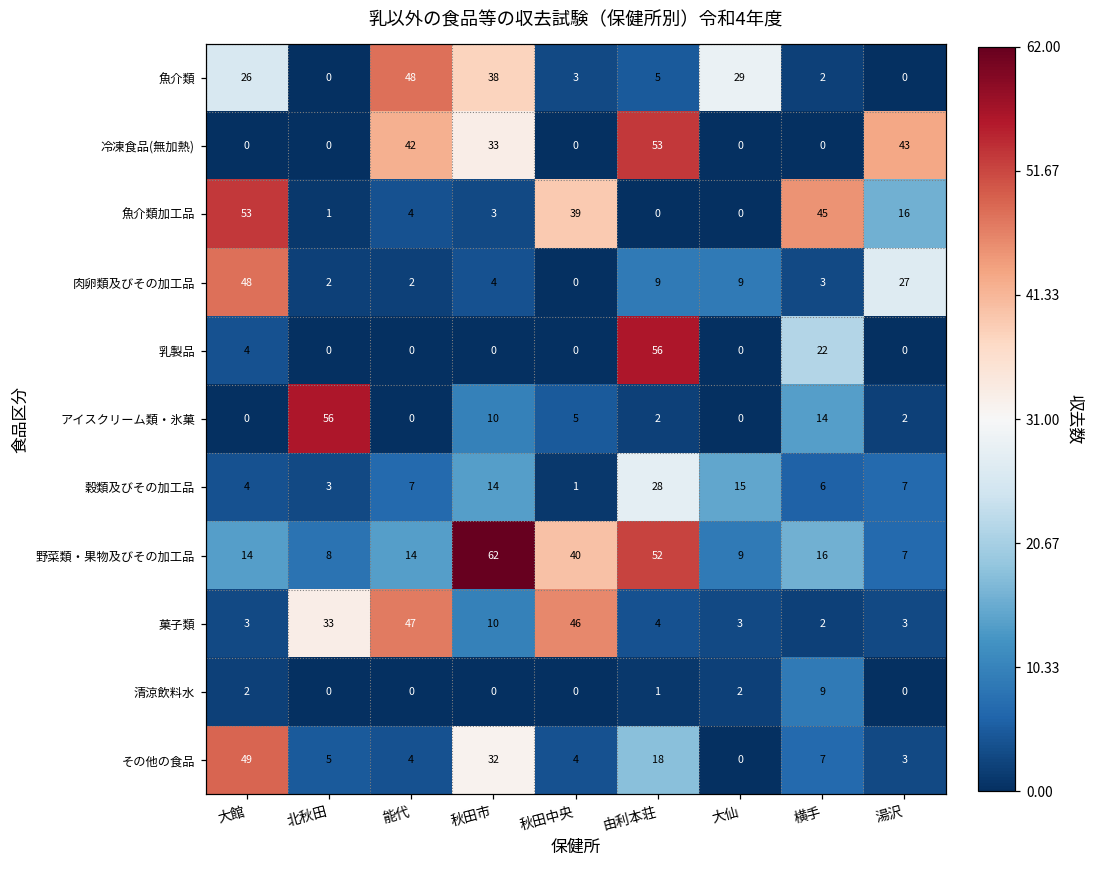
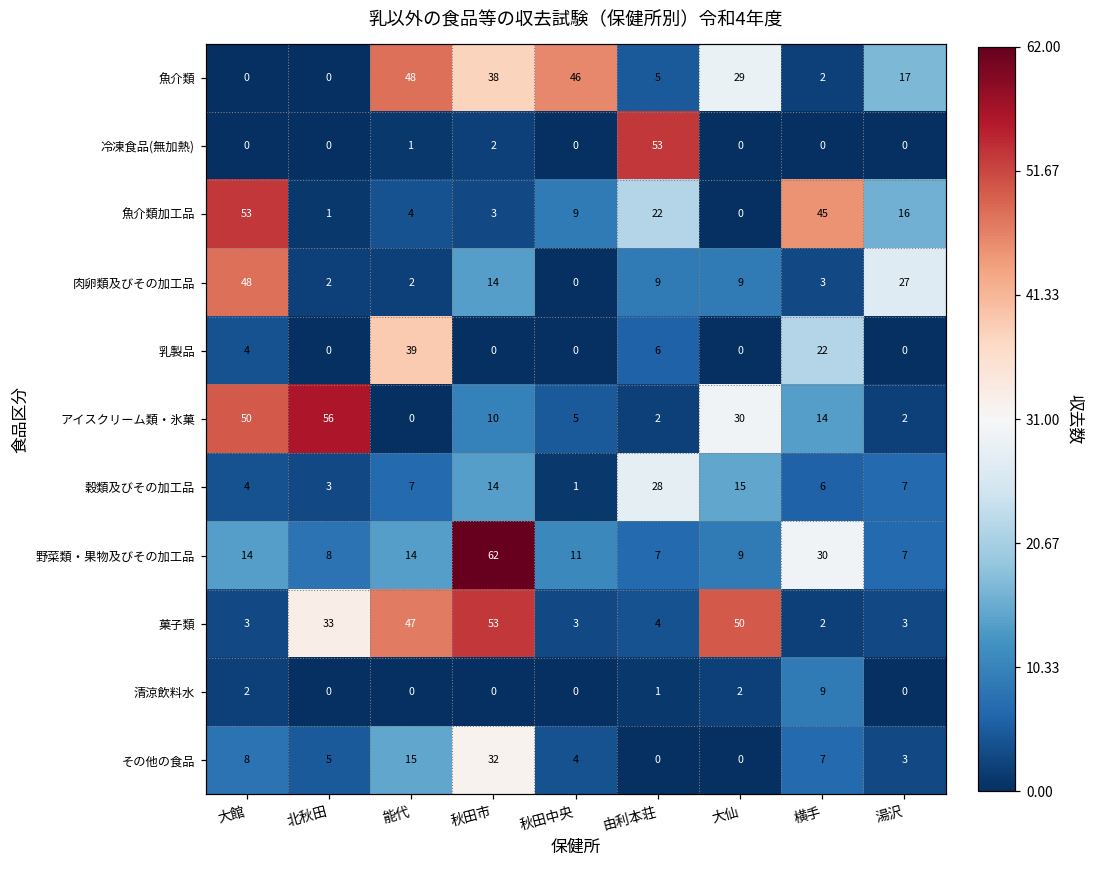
魚介類, 大館: 26 -> 0
魚介類, 秋田中央: 3 -> 46
魚介類, 湯沢: 0 -> 17
冷凍食品(無加熱), 能代: 42 -> 1
冷凍食品(無加熱), 秋田市: 33 -> 2
冷凍食品(無加熱), 湯沢: 43 -> 0
魚介類加工品, 秋田中央: 39 -> 9
魚介類加工品, 由利本荘: 0 -> 22
肉卵類及びその加工品, 秋田市: 4 -> 14
乳製品, 能代: 0 -> 39
乳製品, 由利本荘: 56 -> 6
アイスクリーム類・氷菓, 大館: 0 -> 50
アイスクリーム類・氷菓, 大仙: 0 -> 30
野菜類・果物及びその加工品, 秋田中央: 40 -> 11
野菜類・果物及びその加工品, 由利本荘: 52 -> 7
野菜類・果物及びその加工品, 横手: 16 -> 30
菓子類, 秋田市: 10 -> 53
菓子類, 秋田中央: 46 -> 3
菓子類, 大仙: 3 -> 50
その他の食品, 大館: 49 -> 8
その他の食品, 能代: 4 -> 15
その他の食品, 由利本荘: 18 -> 0
